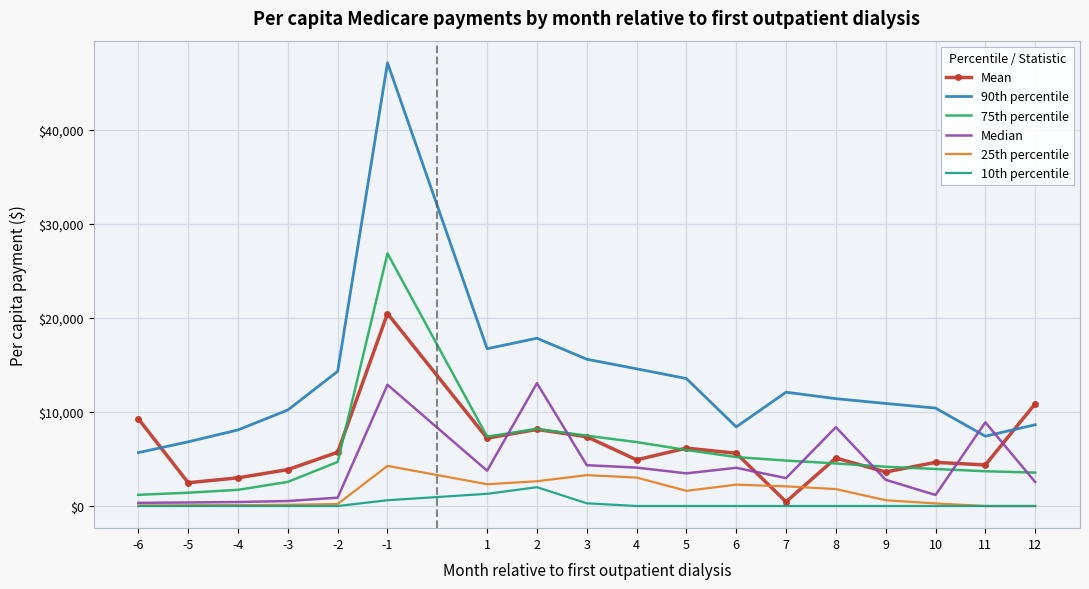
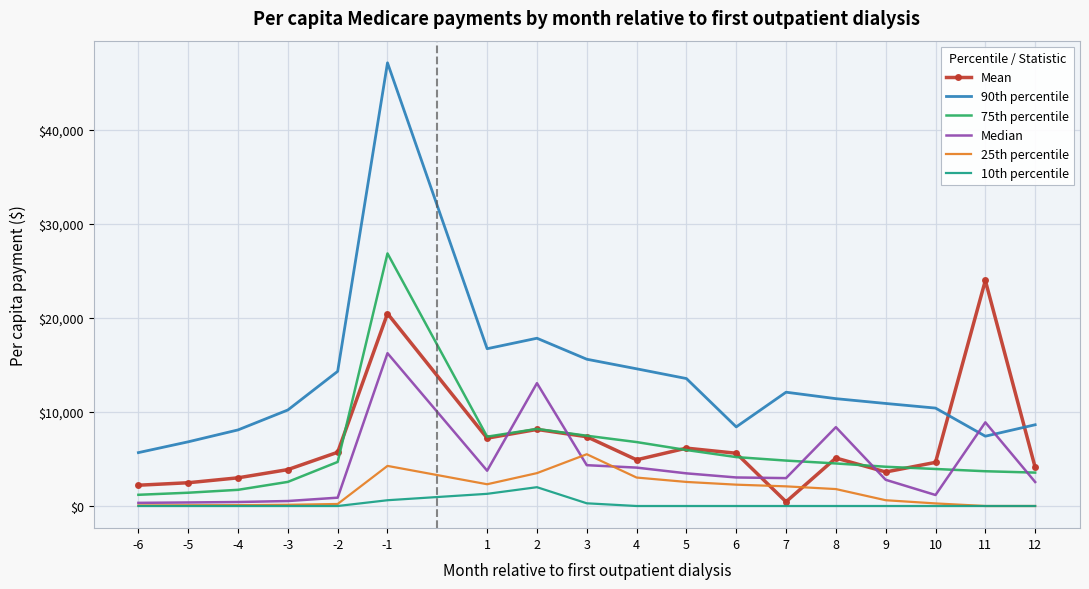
Mean, -6: $9,000 -> $2,000
Median, -1: $13,000 -> $16,000
25th percentile, 2: $2,600 -> $3,500
25th percentile, 3: $3,000 -> $6,000
25th percentile, 5: $2,000 -> $3,000
Median, 6: $4,000 -> $3,000
Mean, 11: $4,000 -> $24,000
Mean, 12: $11,000 -> $4,000
